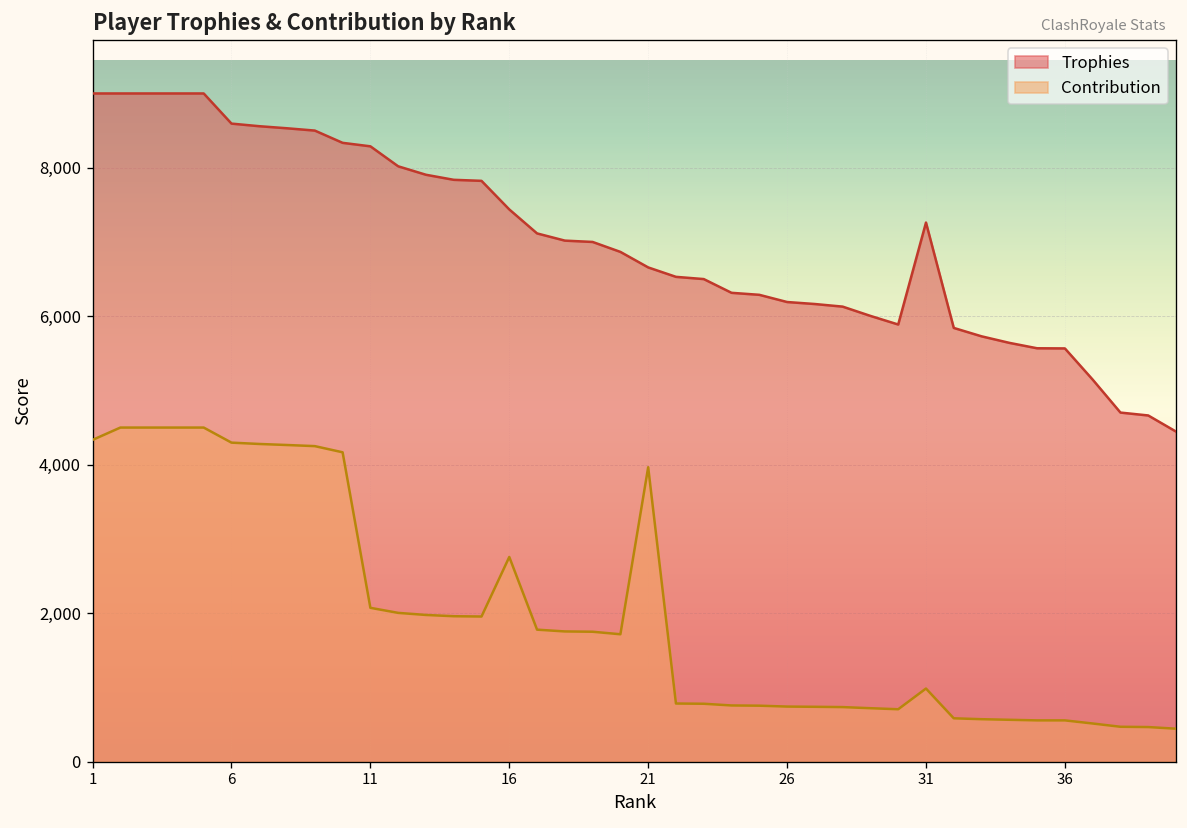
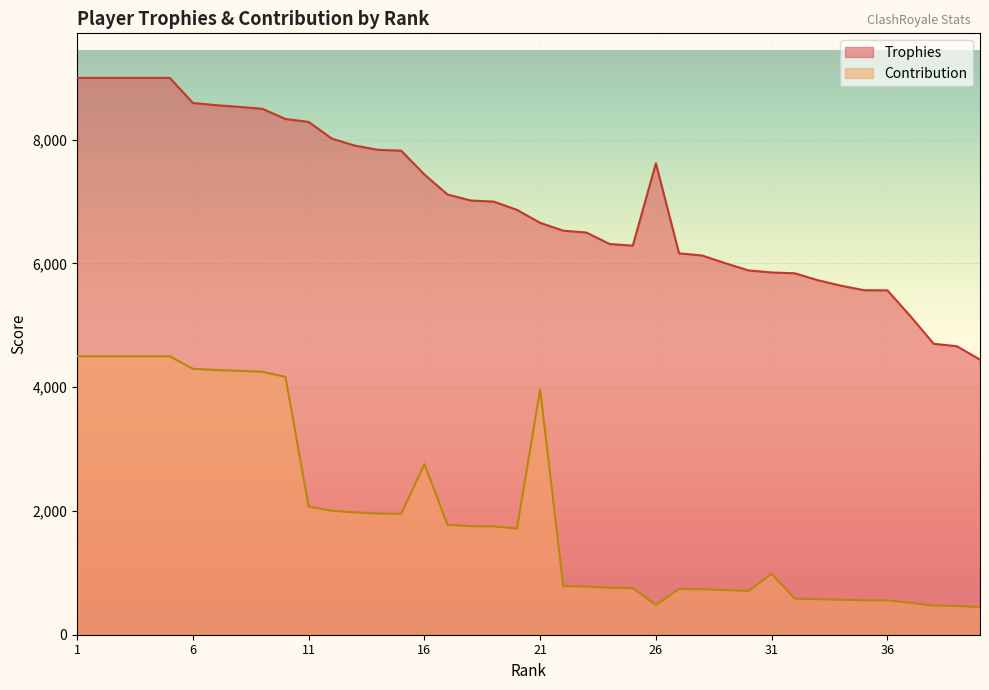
Contribution, 1: 4,300 -> 4,500
Trophies, 26: 6,200 -> 7,600
Contribution, 26: 700 -> 500
Trophies, 31: 7,300 -> 5,900
